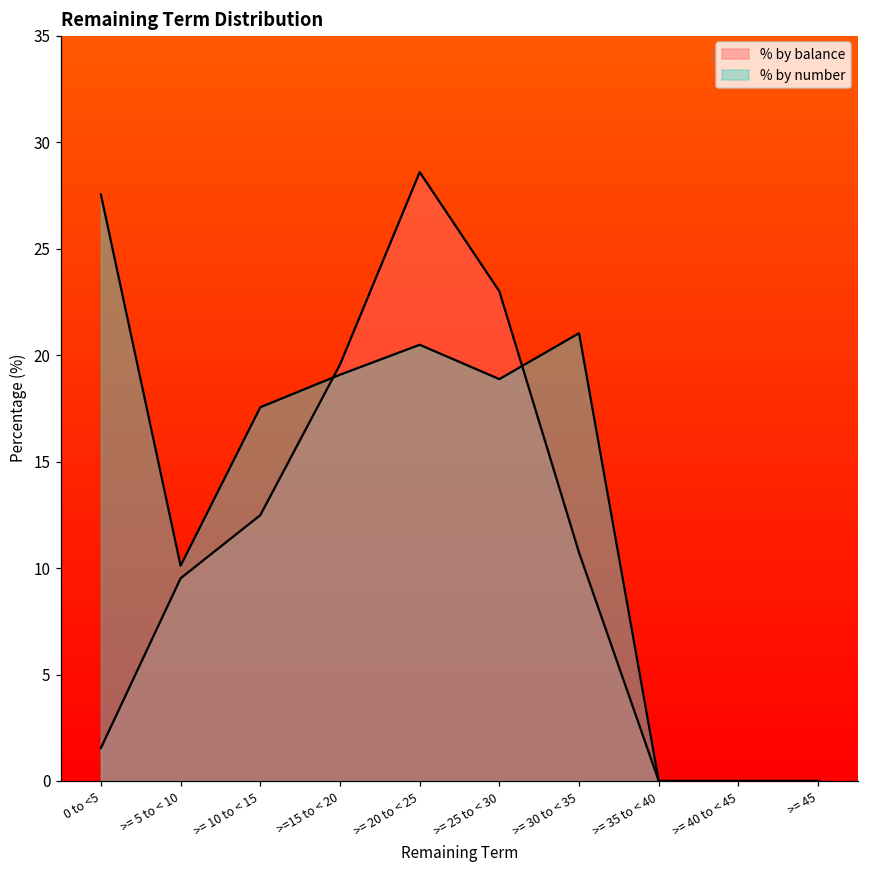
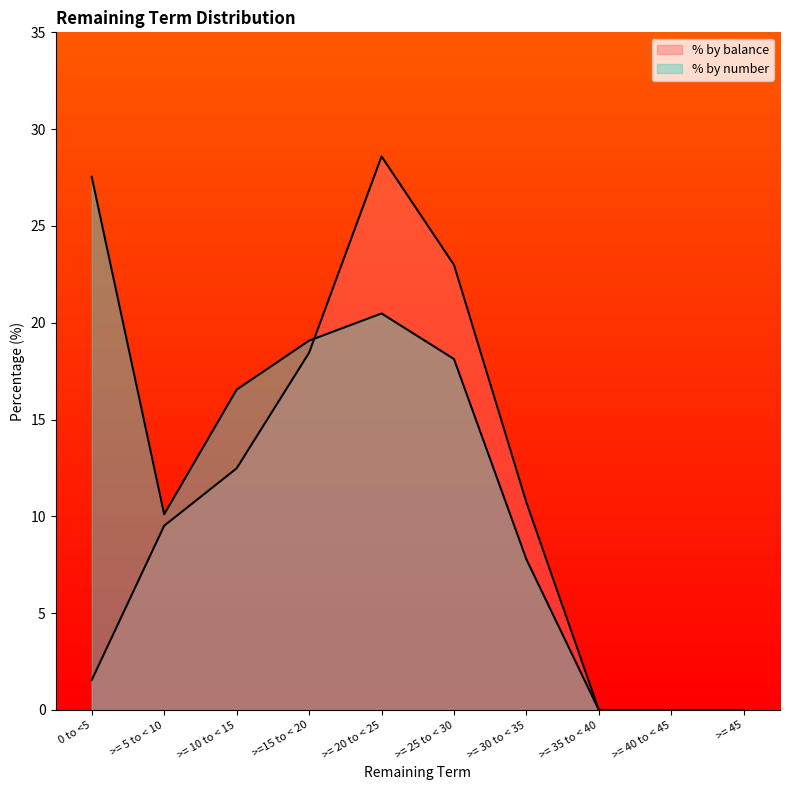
% by number, >= 10 to < 15: 17.5 -> 16.5
% by balance, >=15 to < 20: 19.6 -> 18.5
% by number, >= 25 to < 30: 18.9 -> 18.1
% by number, >= 30 to < 35: 21.0 -> 7.8
